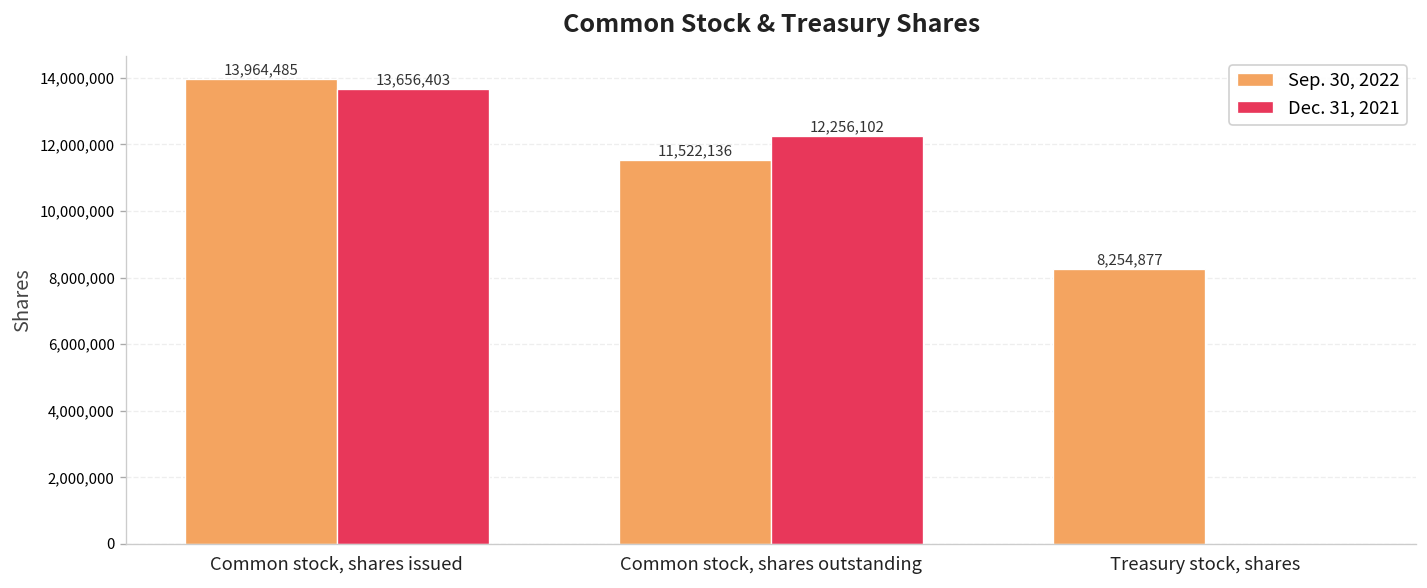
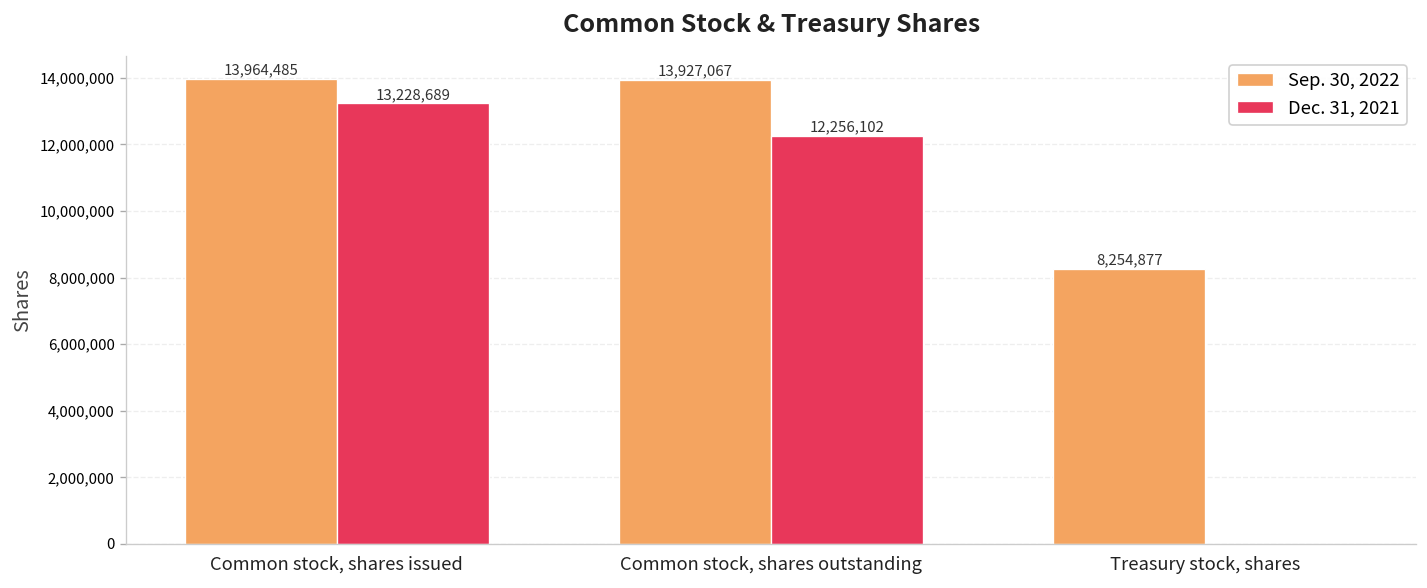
Dec. 31, 2021, Common stock, shares issued: 13,656,403 -> 13,228,689
Sep. 30, 2022, Common stock, shares outstanding: 11,522,136 -> 13,927,067
